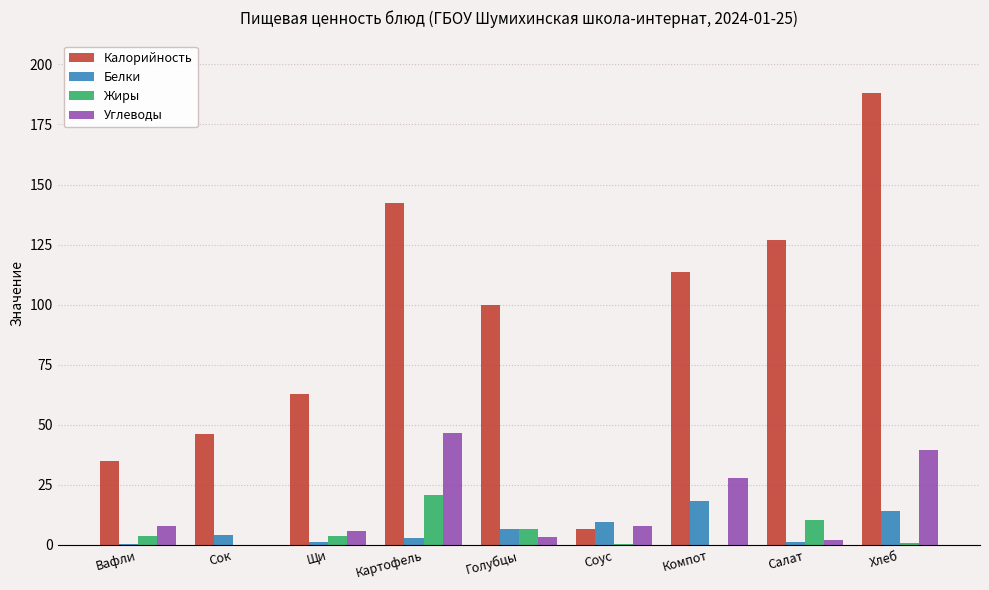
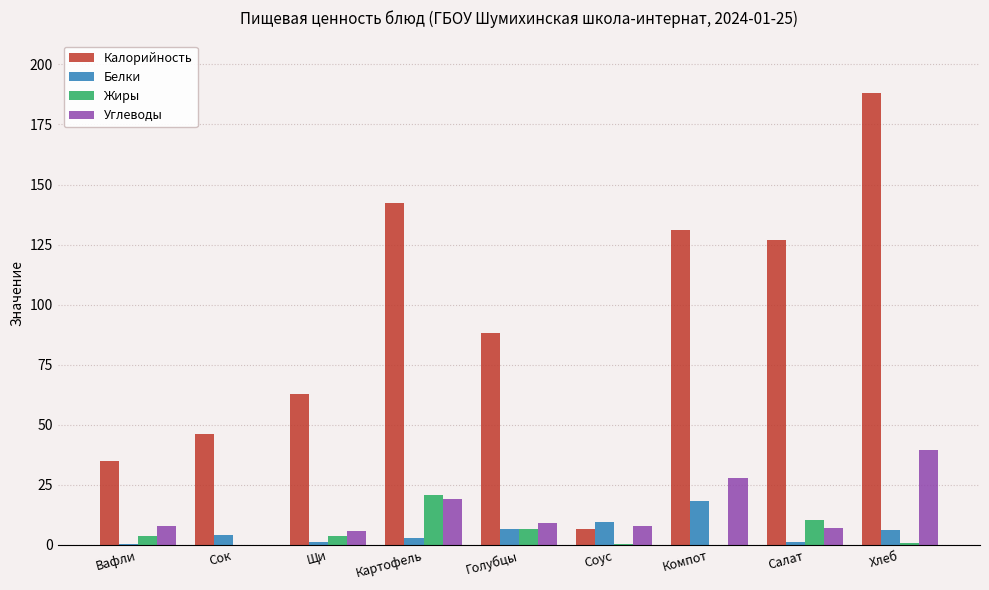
Углеводы, Картофель: 46 -> 19
Калорийность, Голубцы: 100 -> 88
Углеводы, Голубцы: 3 -> 9
Калорийность, Компот: 114 -> 131
Углеводы, Салат: 2 -> 7
Белки, Хлеб: 14 -> 6
